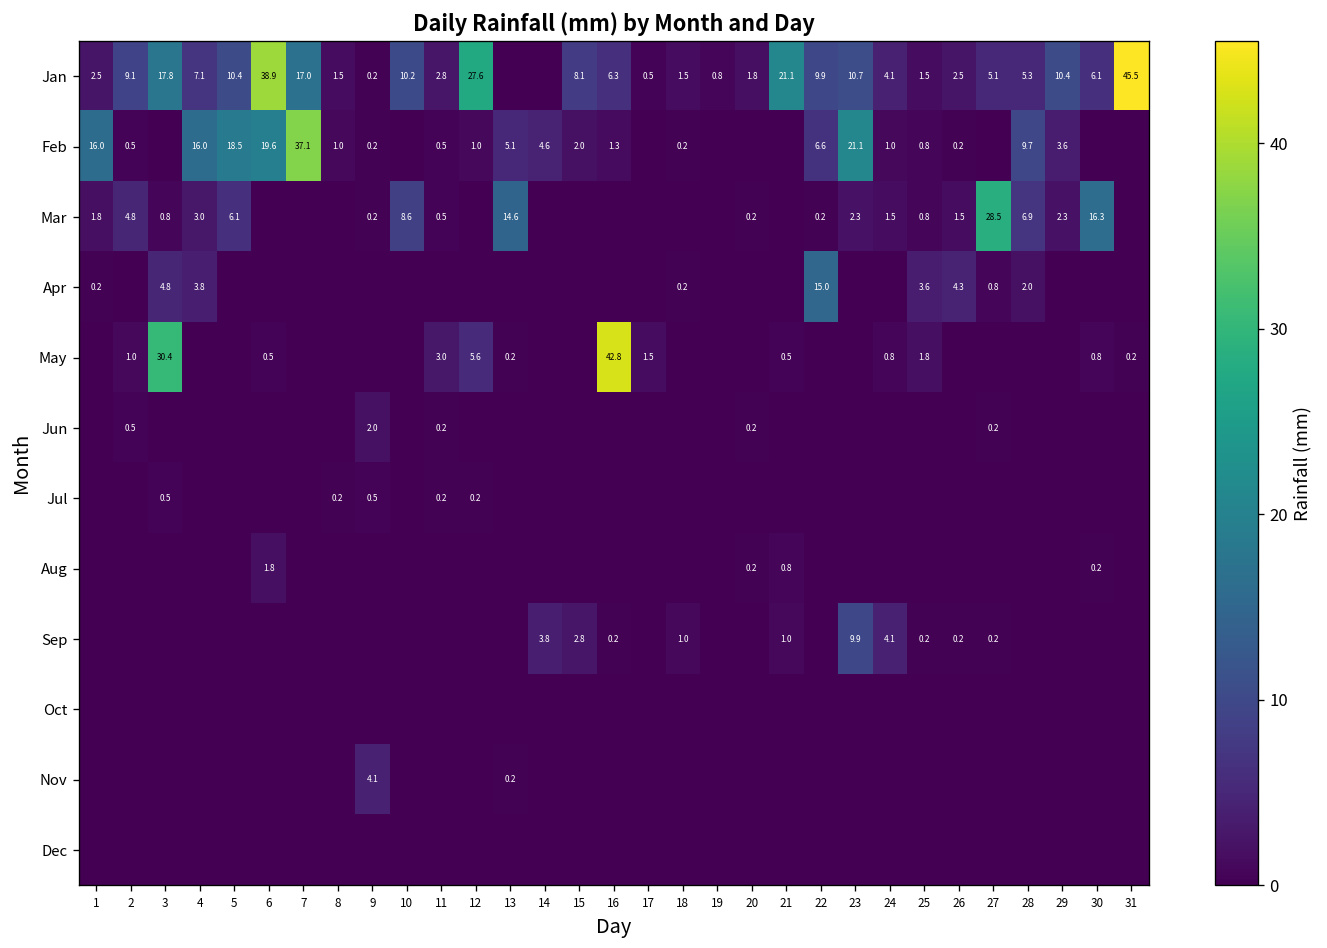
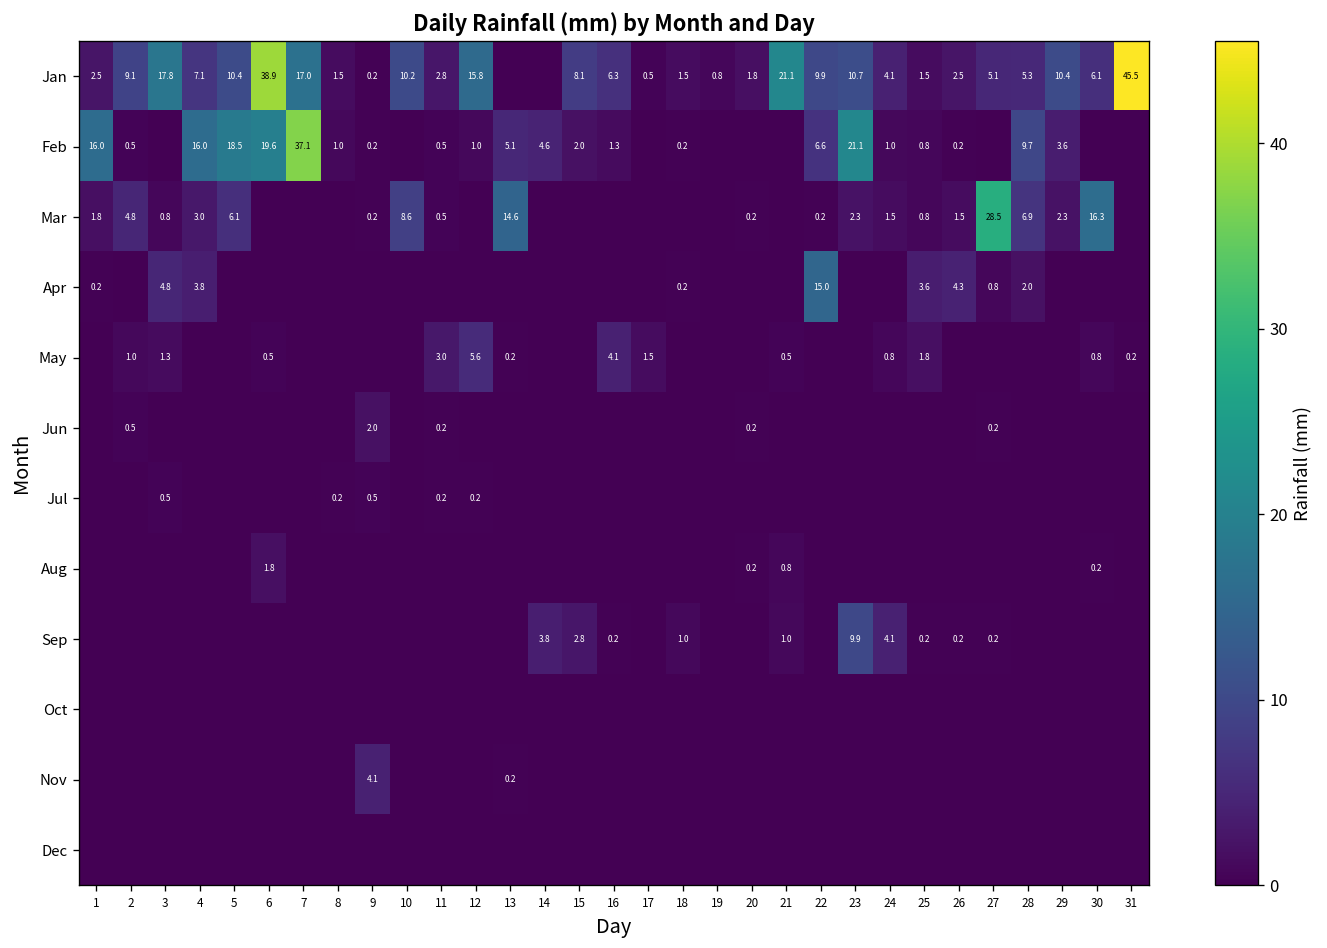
Jan, 12: 27.6 -> 15.8
May, 3: 30.4 -> 1.3
May, 16: 42.8 -> 4.1
